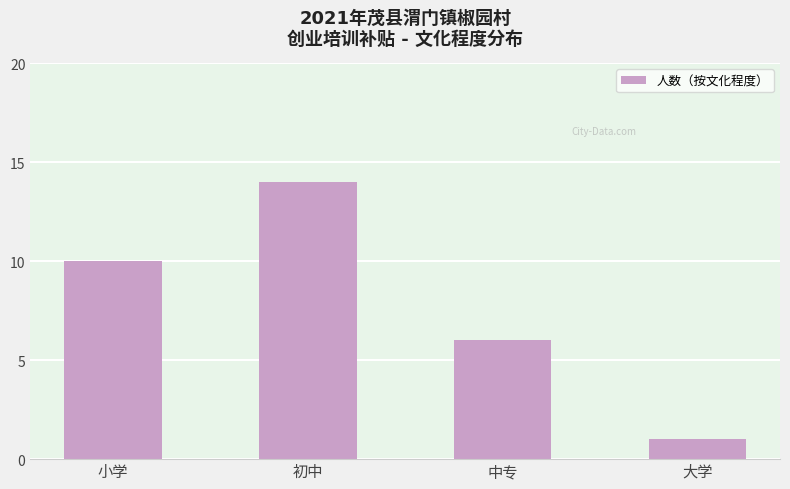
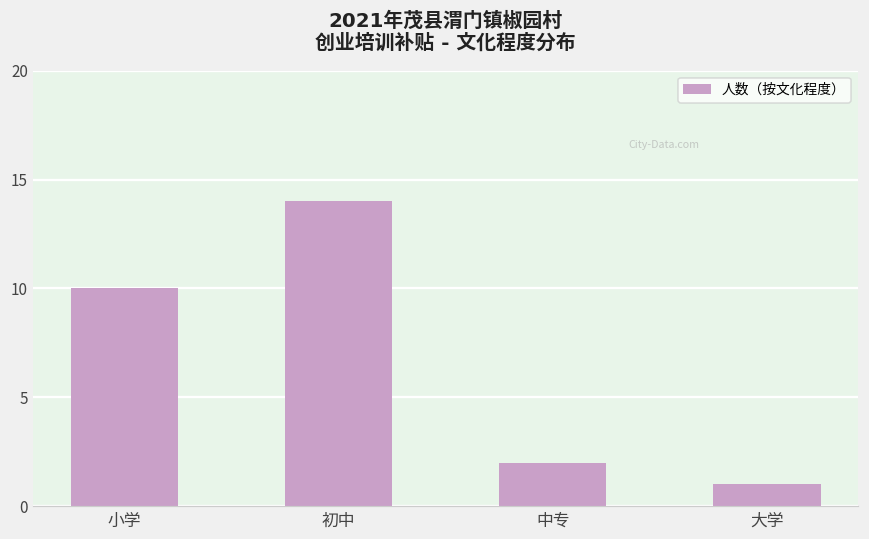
中专: 6 -> 2
